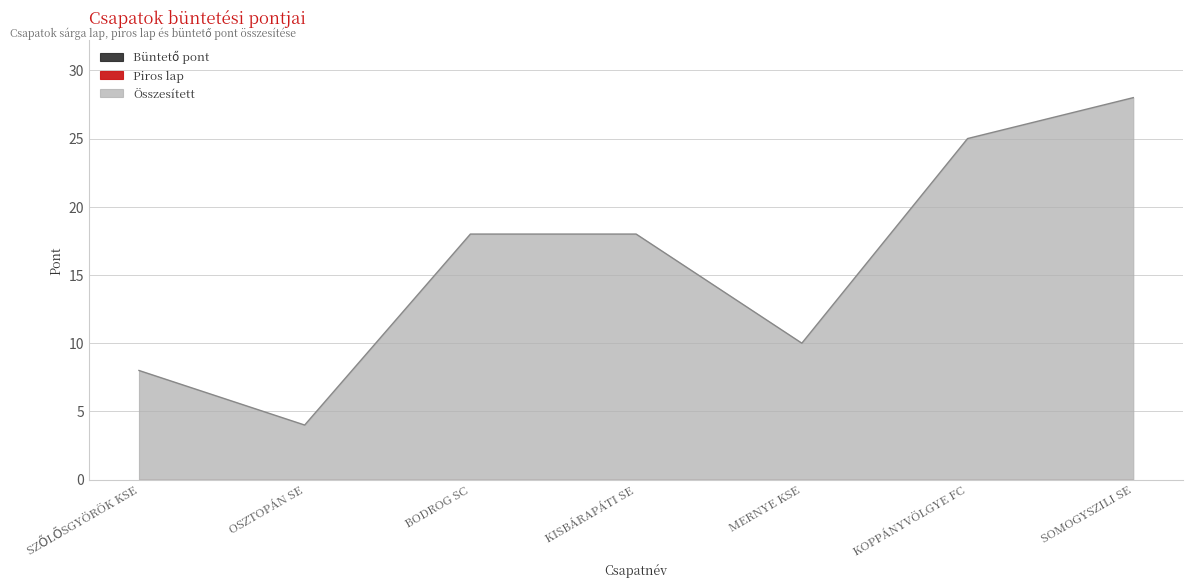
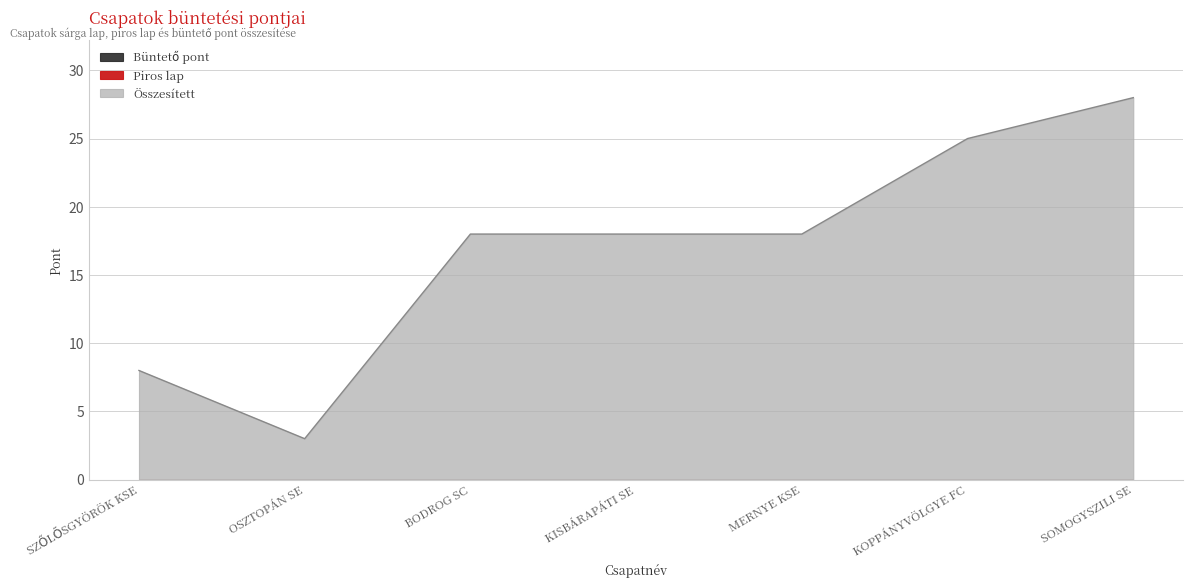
Összesített, OSZTOPÁN SE: 4 -> 3
Összesített, MERNYE KSE: 10 -> 18
